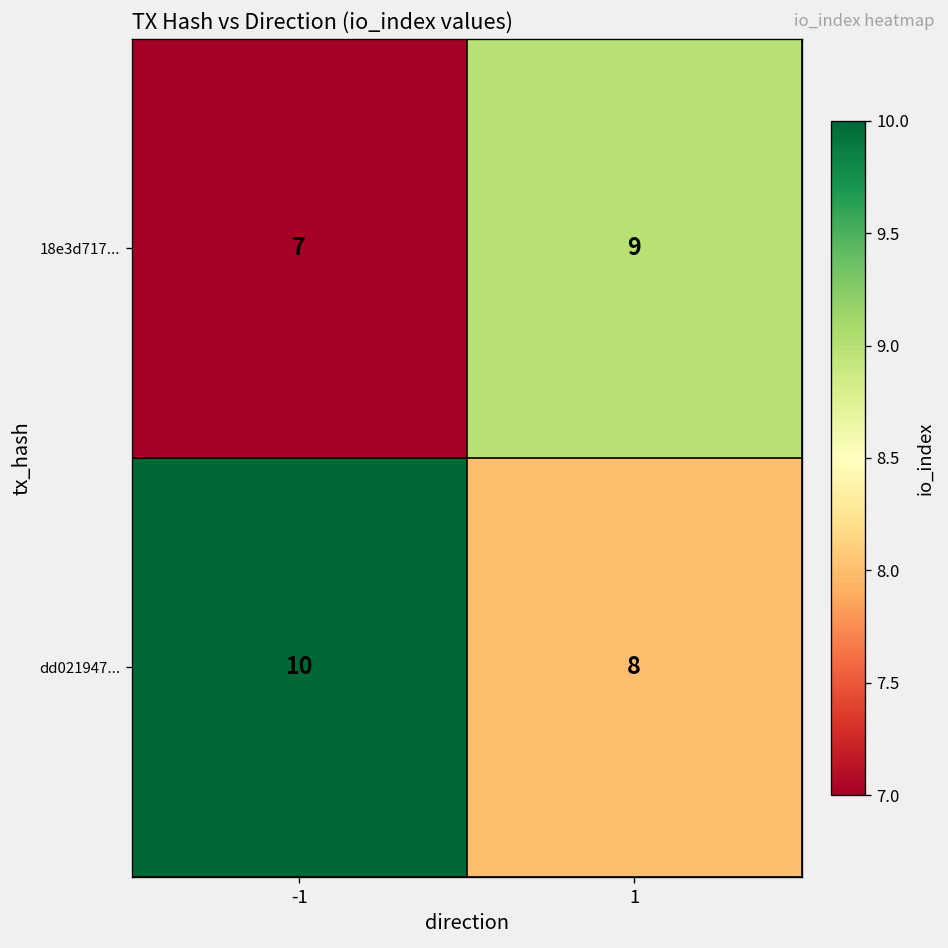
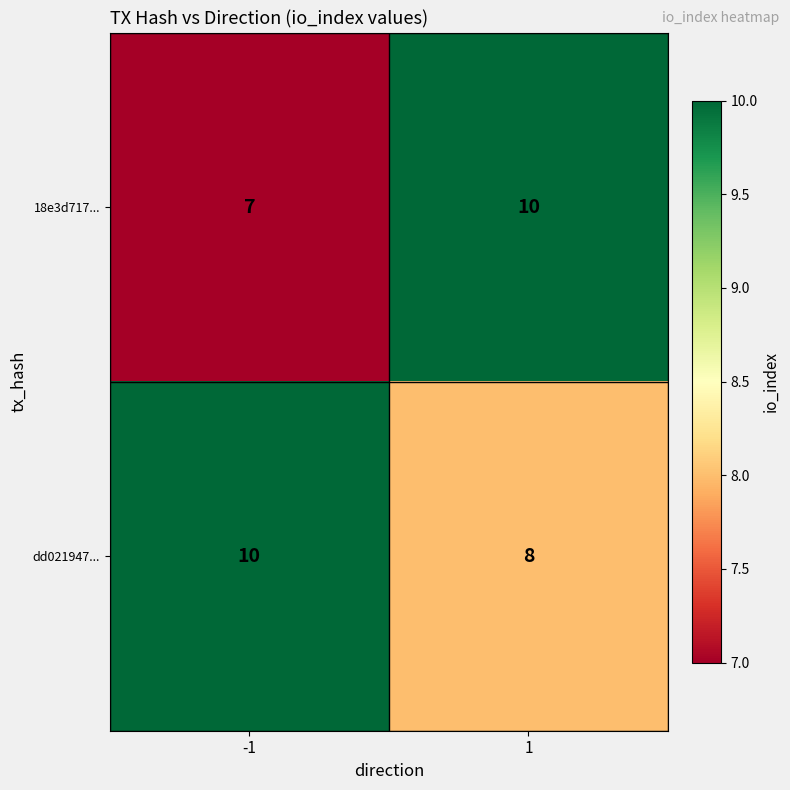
18e3d717..., 1: 9 -> 10
